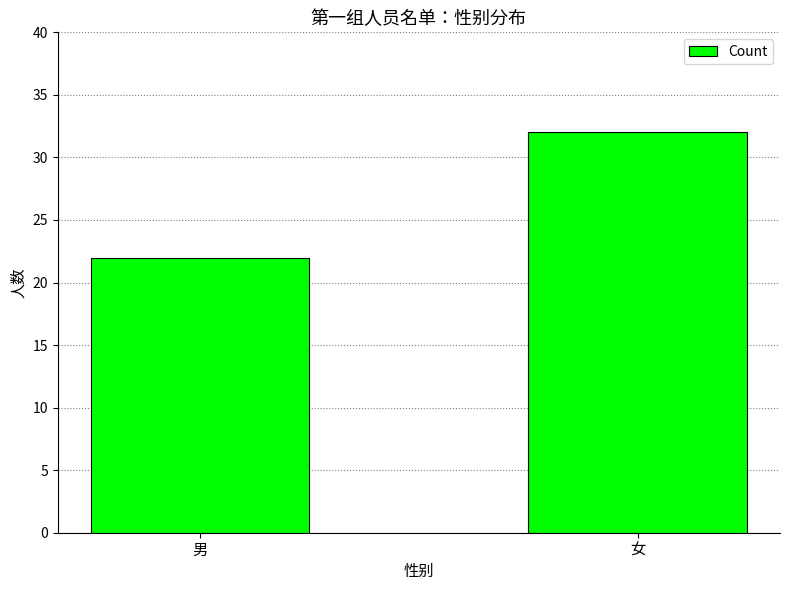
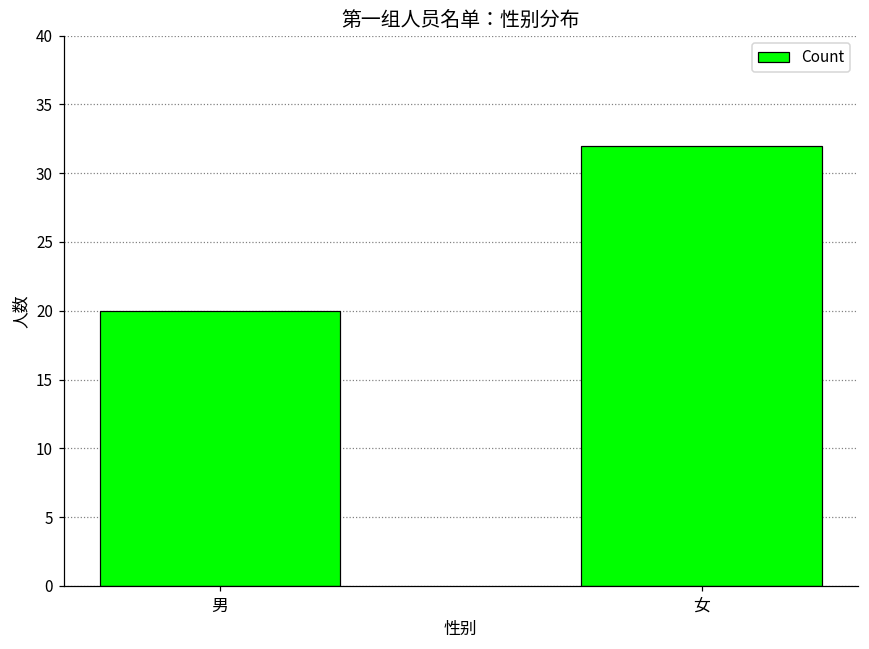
男: 22 -> 20
